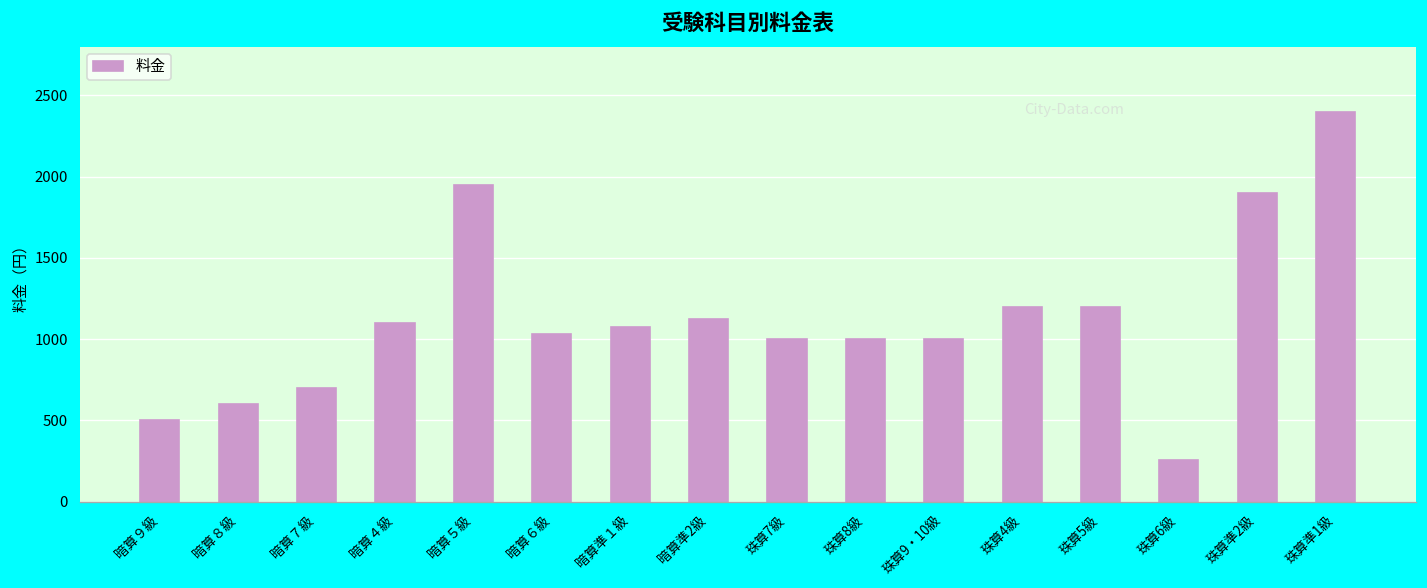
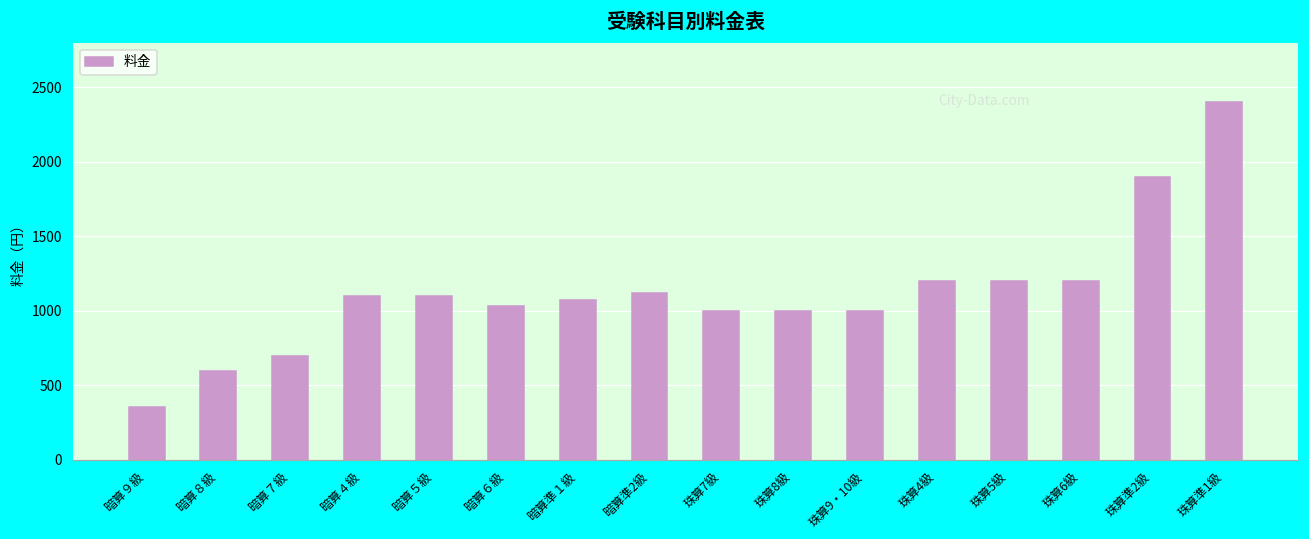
暗算９級: 500 -> 360
暗算５級: 1950 -> 1100
珠算6級: 260 -> 1200
